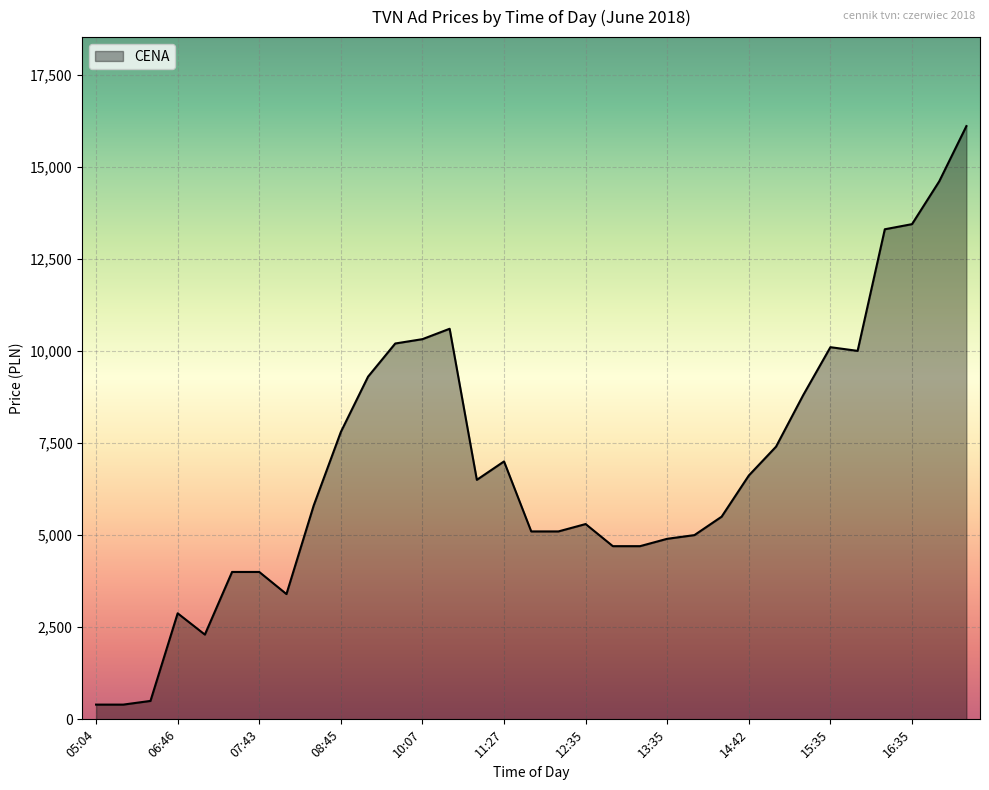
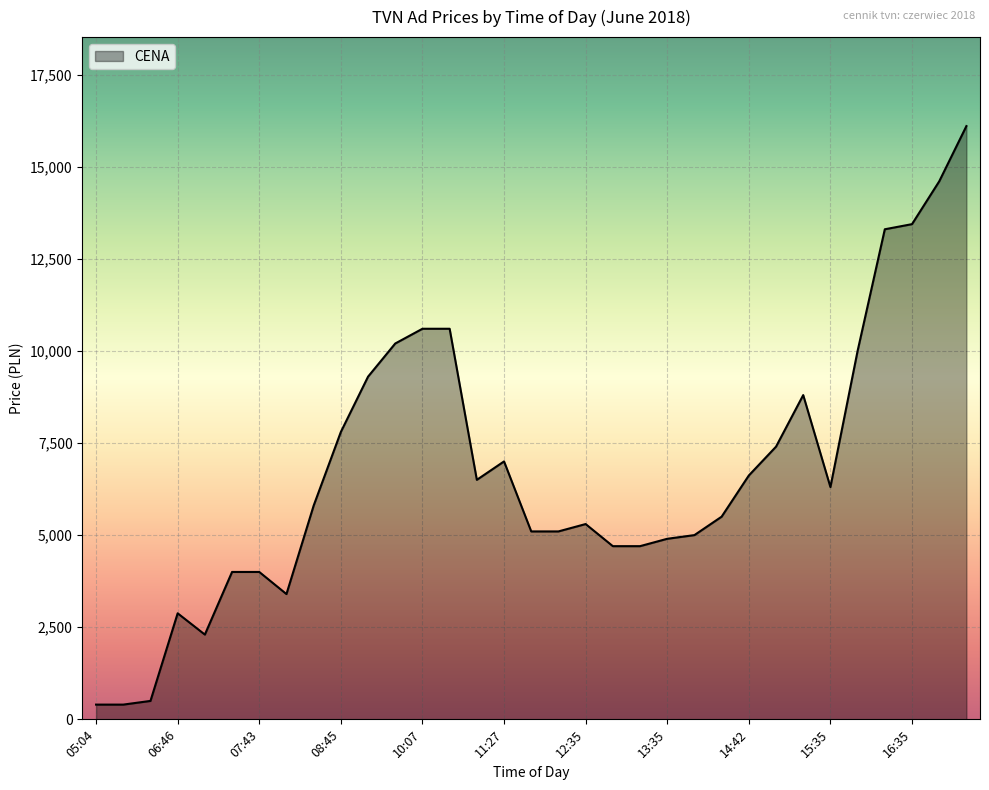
10:07: 10,300 -> 10,600
15:35: 10,100 -> 6,300
